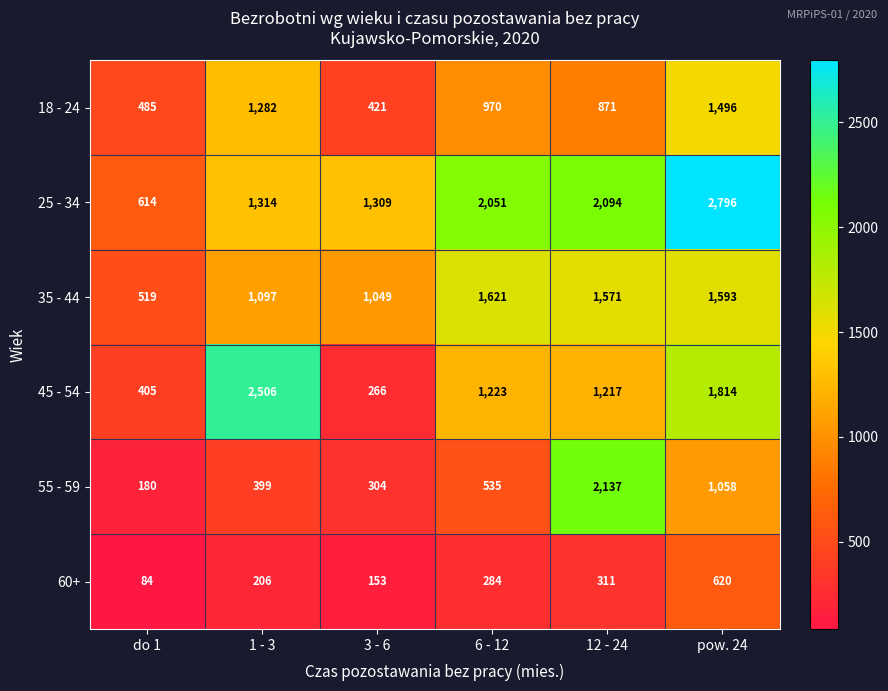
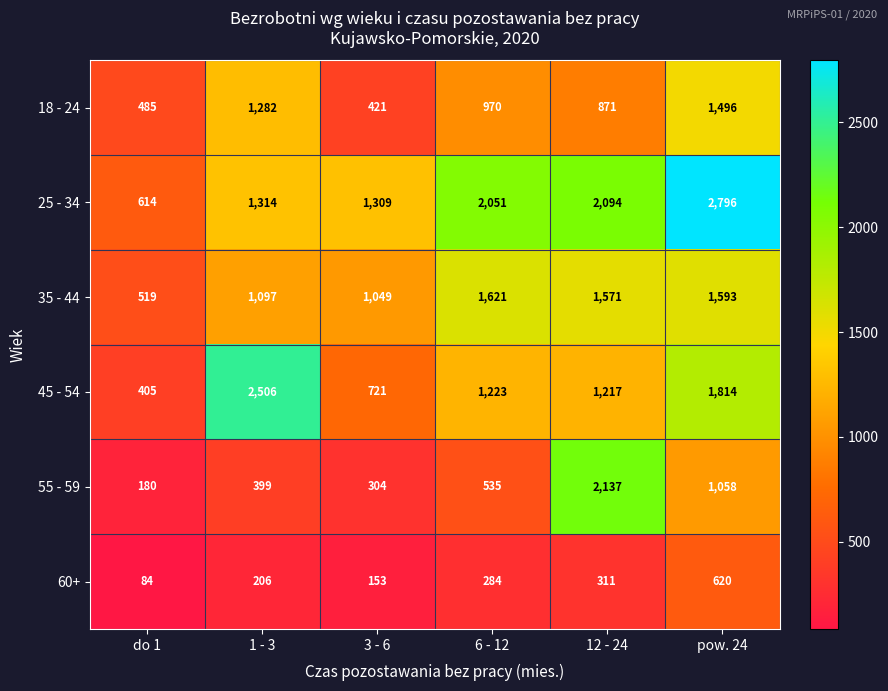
45 - 54, 3 - 6: 266 -> 721
